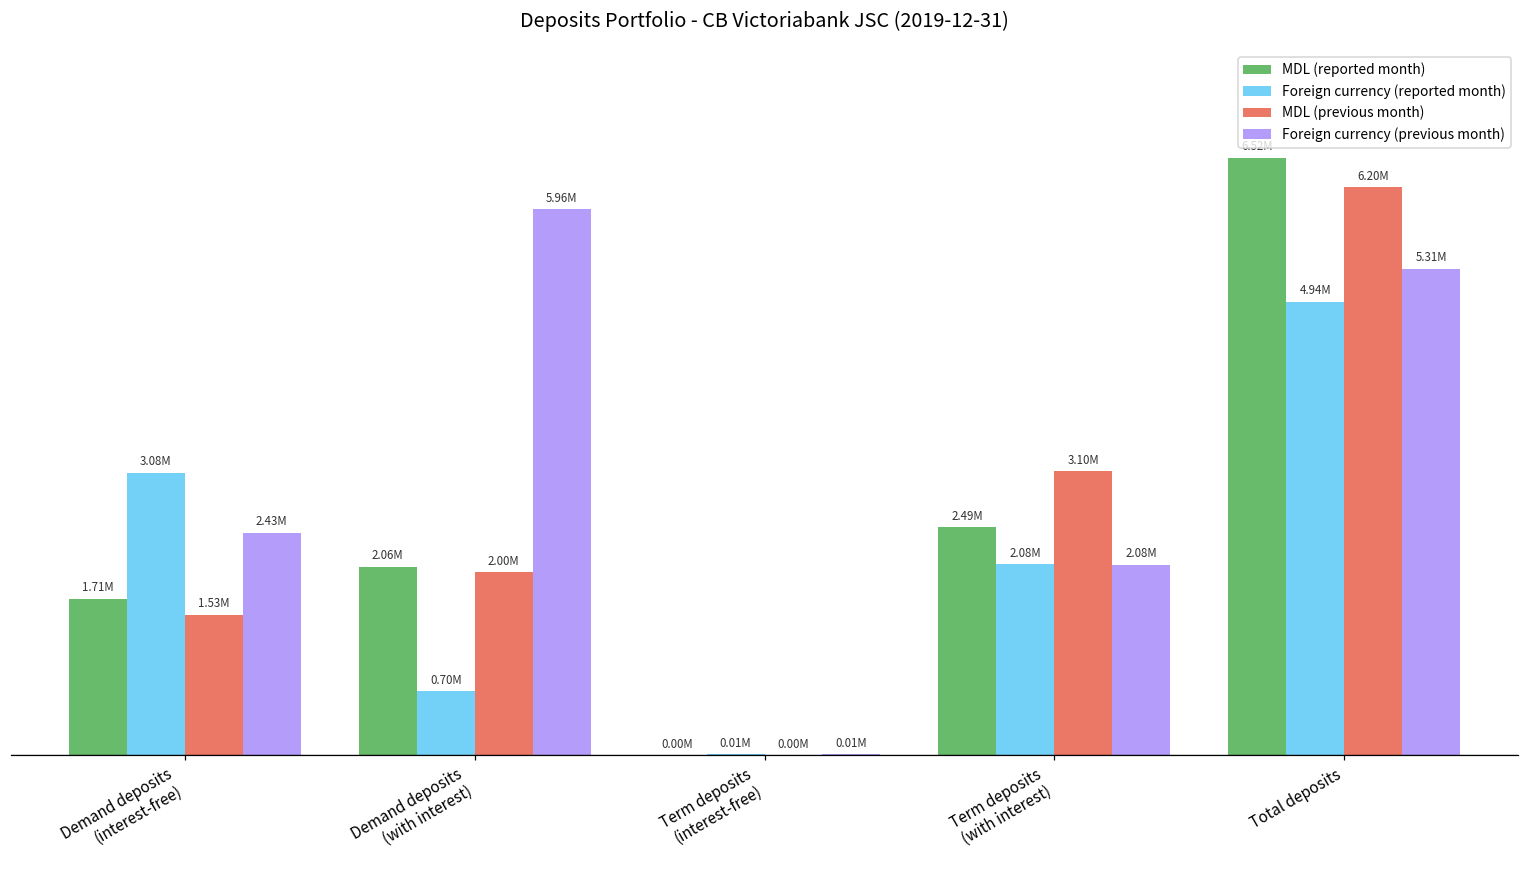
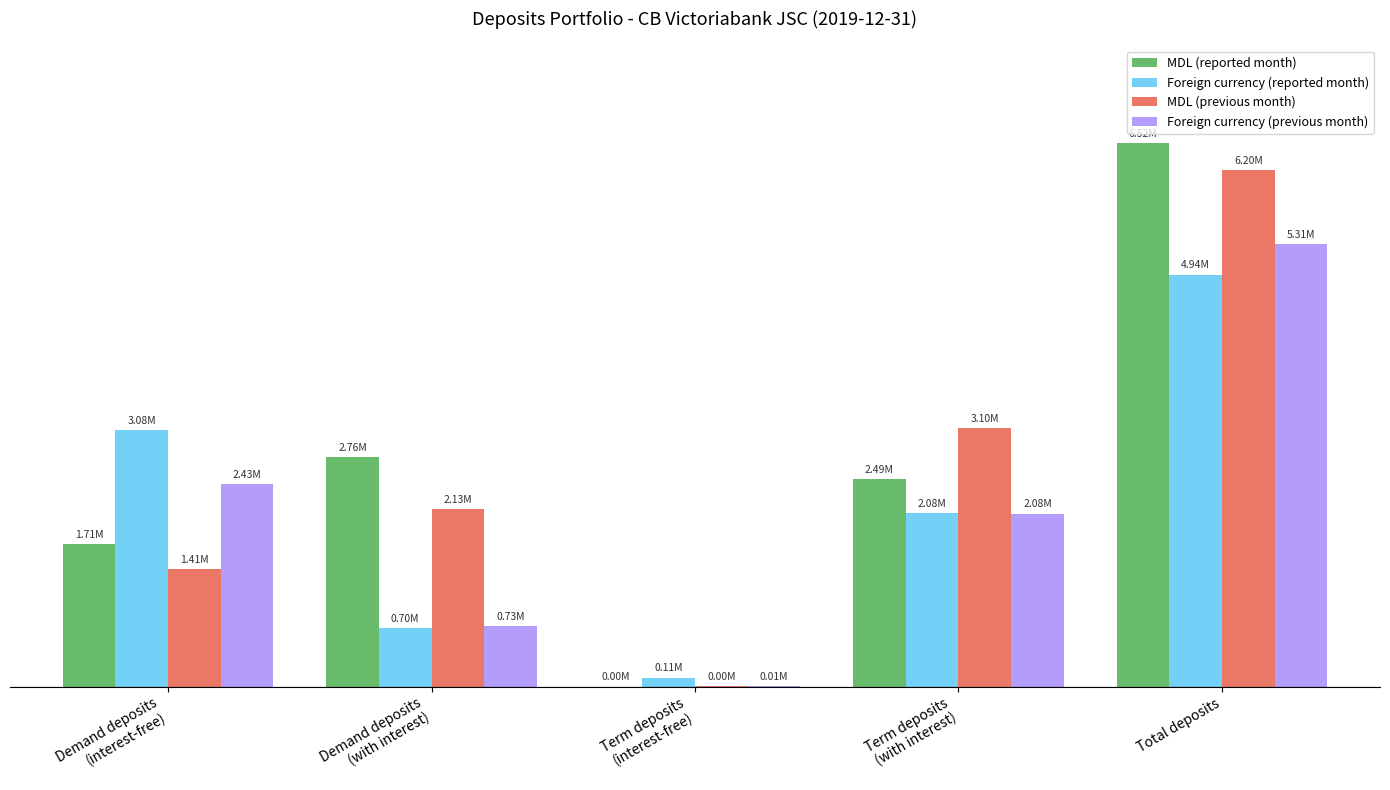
MDL (previous month), Demand deposits (interest-free): 1.53M -> 1.41M
MDL (reported month), Demand deposits (with interest): 2.06M -> 2.76M
MDL (previous month), Demand deposits (with interest): 2.00M -> 2.13M
Foreign currency (previous month), Demand deposits (with interest): 5.96M -> 0.73M
Foreign currency (reported month), Term deposits (interest-free): 0.01M -> 0.11M
